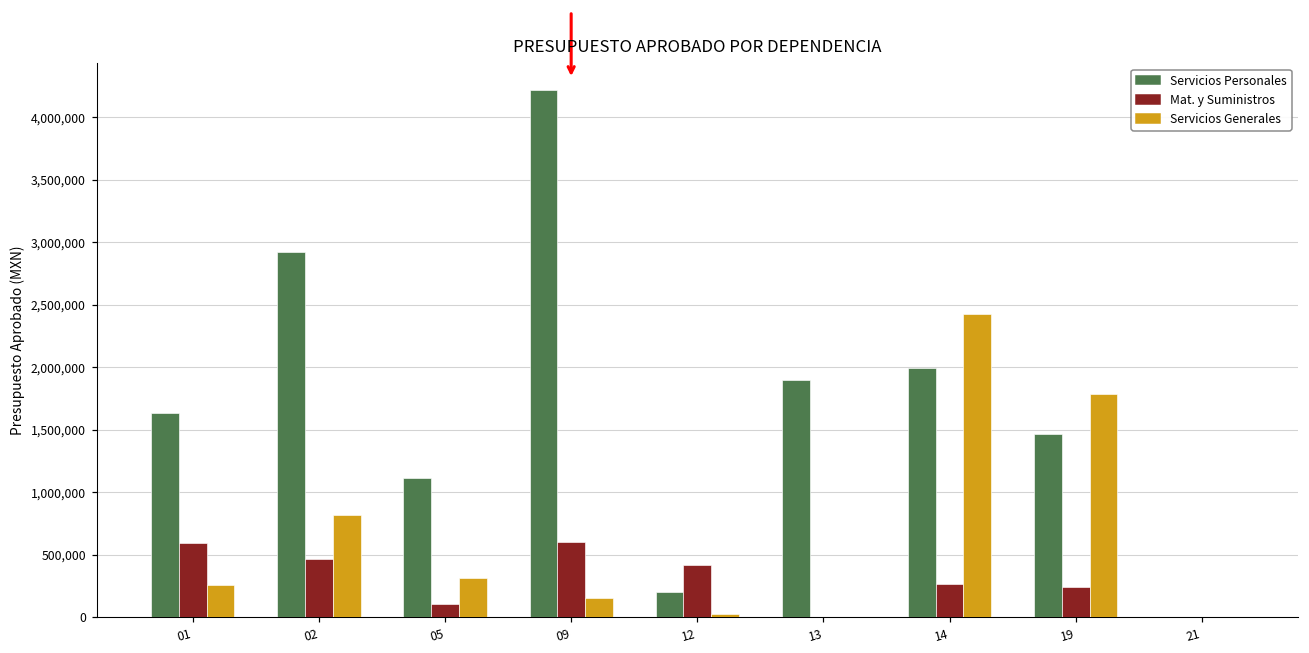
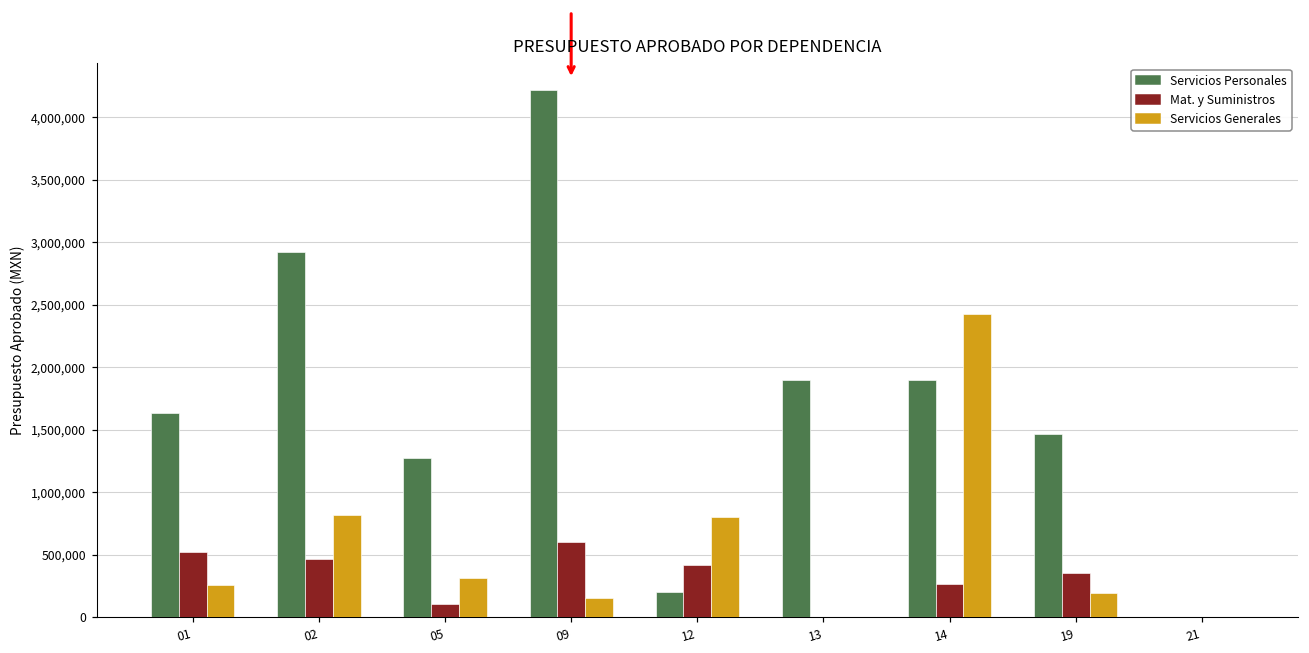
Mat. y Suministros, 01: 600,000 -> 520,000
Servicios Personales, 05: 1,110,000 -> 1,270,000
Servicios Generales, 12: 30,000 -> 800,000
Servicios Personales, 14: 1,990,000 -> 1,900,000
Mat. y Suministros, 19: 240,000 -> 350,000
Servicios Generales, 19: 1,780,000 -> 190,000
